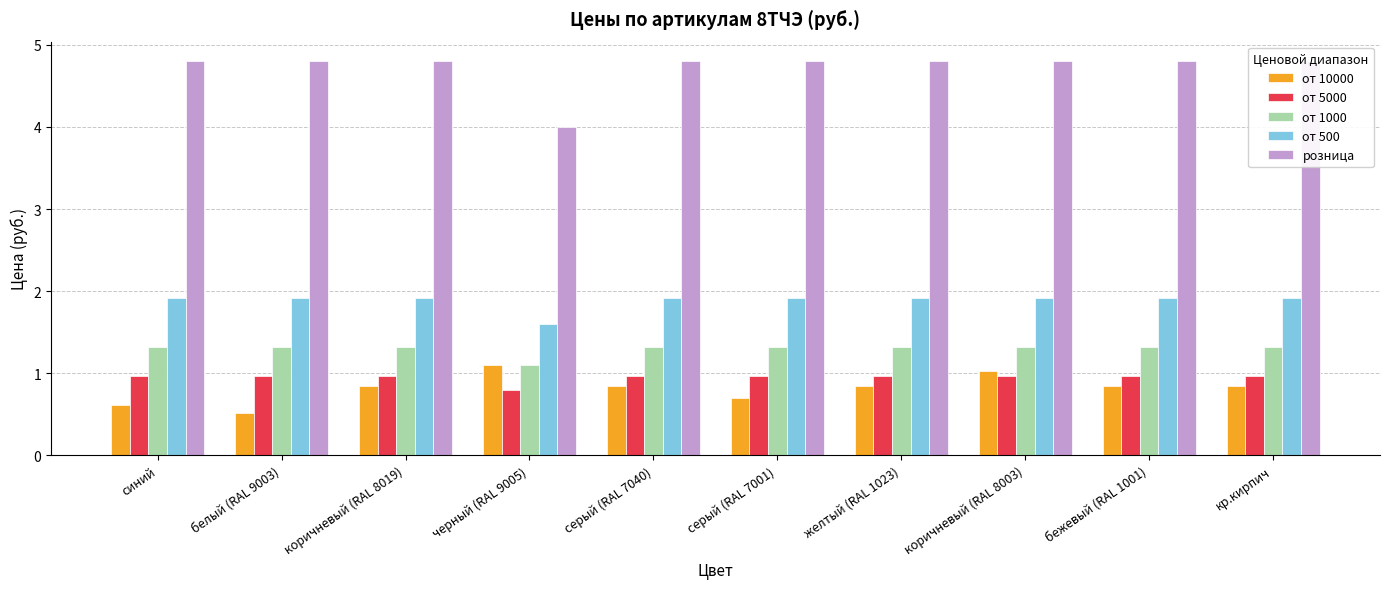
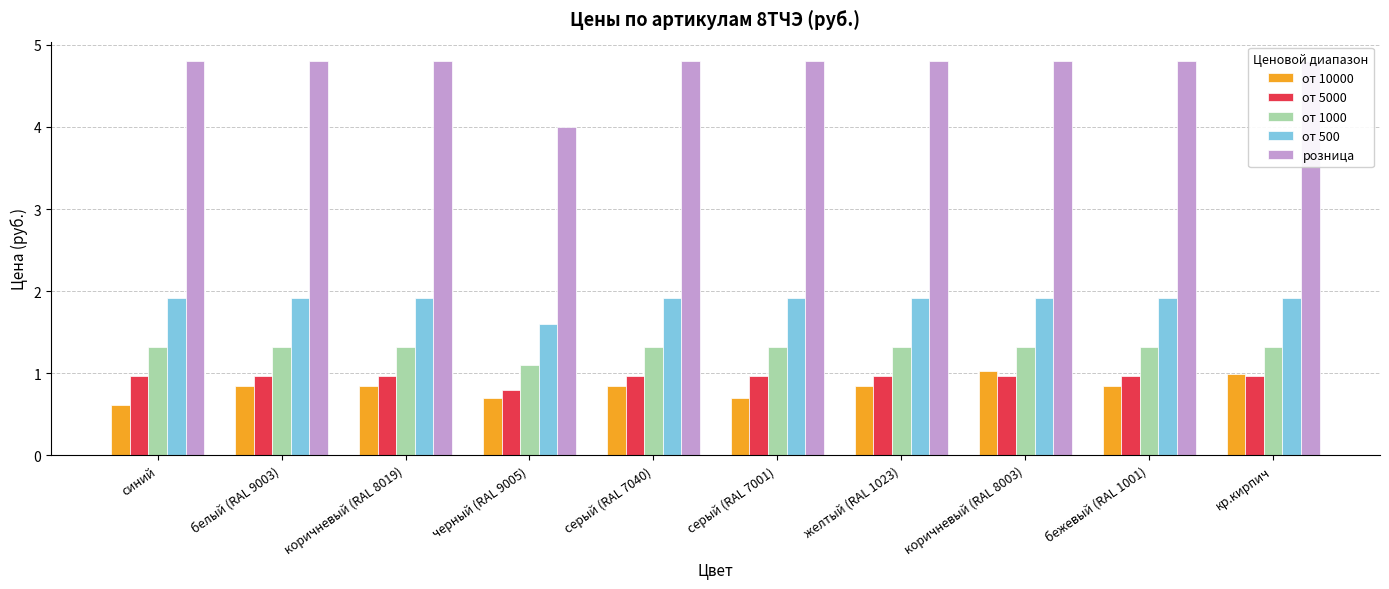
от 10000, белый (RAL 9003): 0.5 -> 0.8
от 10000, черный (RAL 9005): 1.1 -> 0.7
от 10000, кр.кирпич: 0.8 -> 1.0
